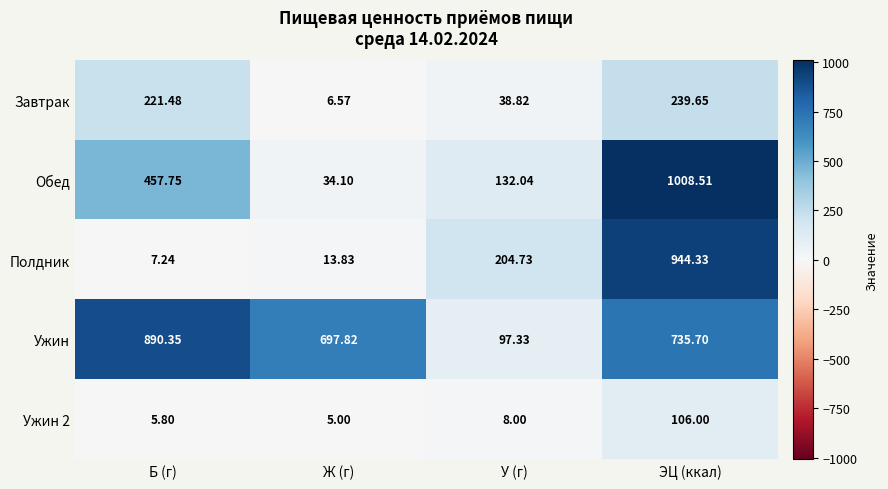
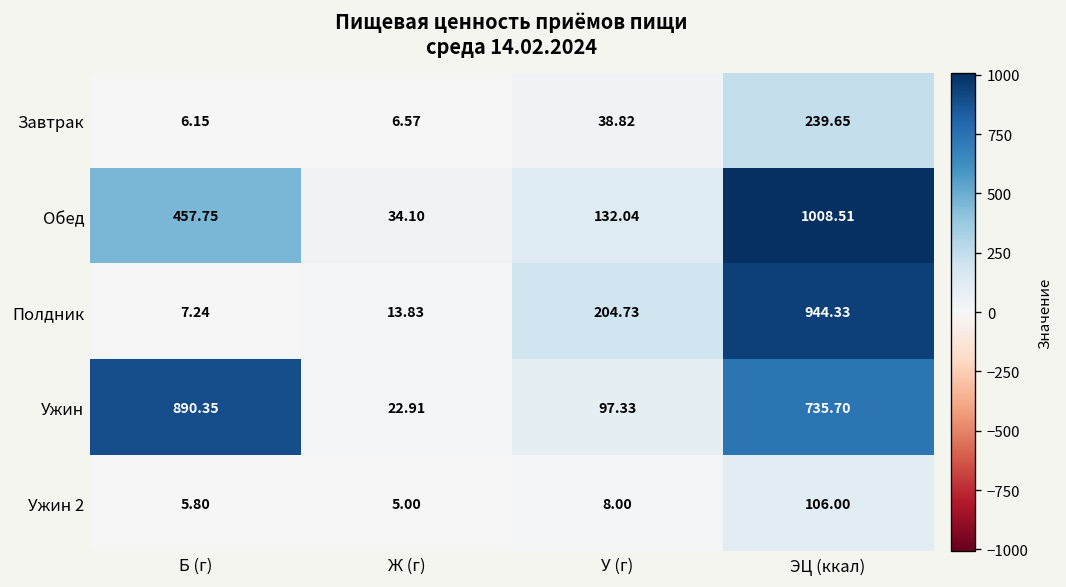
Завтрак, Б (г): 221.48 -> 6.15
Ужин, Ж (г): 697.82 -> 22.91
